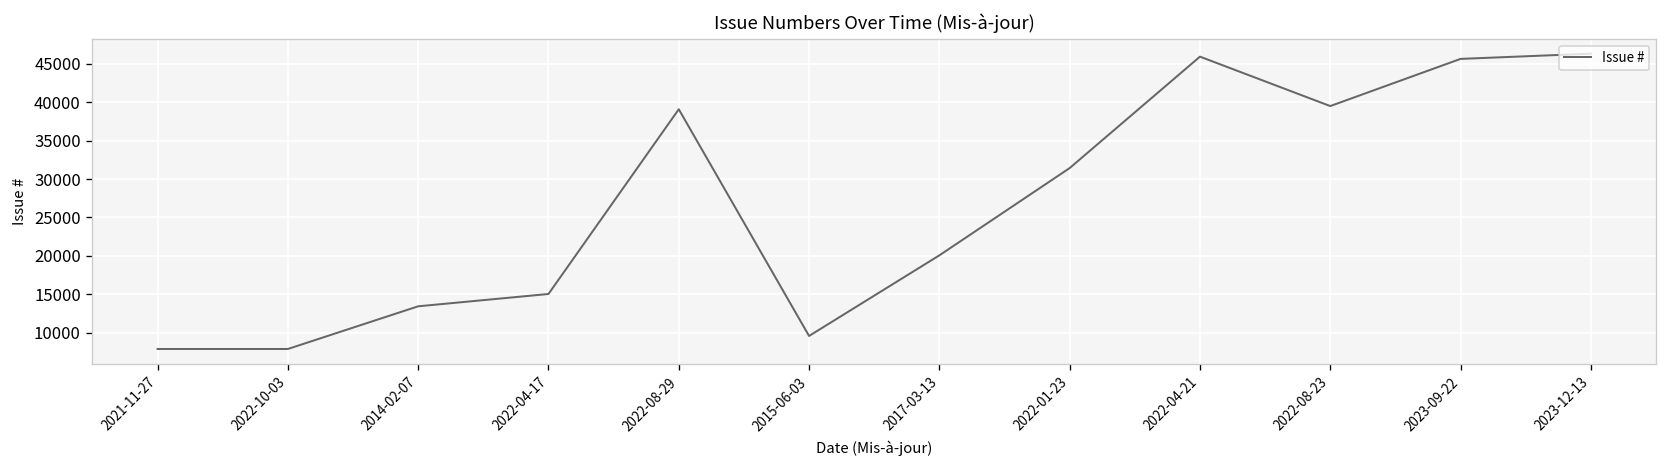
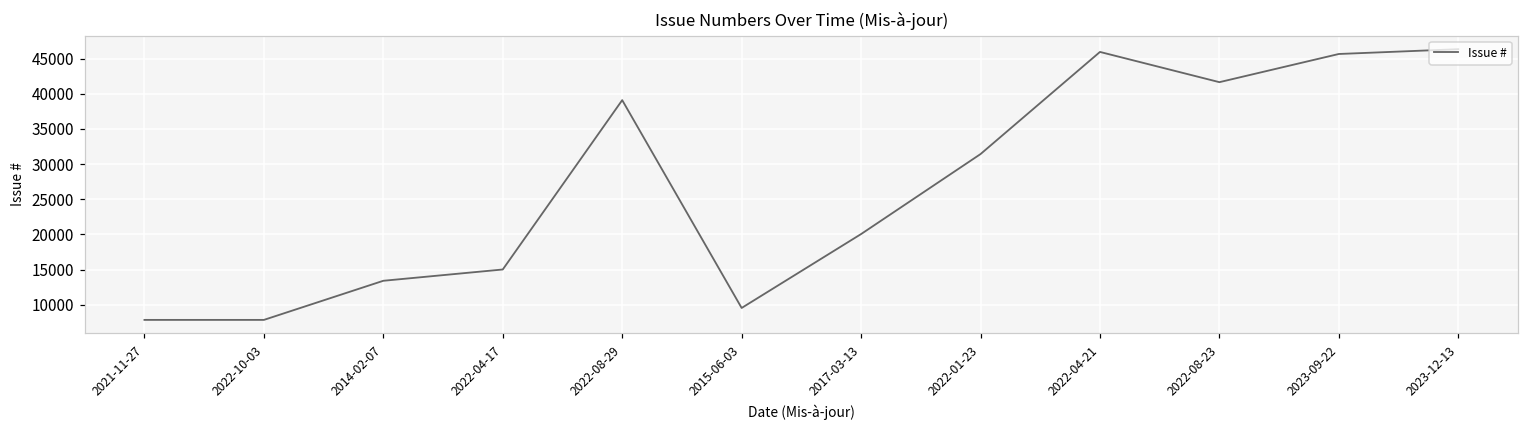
2022-08-23: 40000 -> 42000
